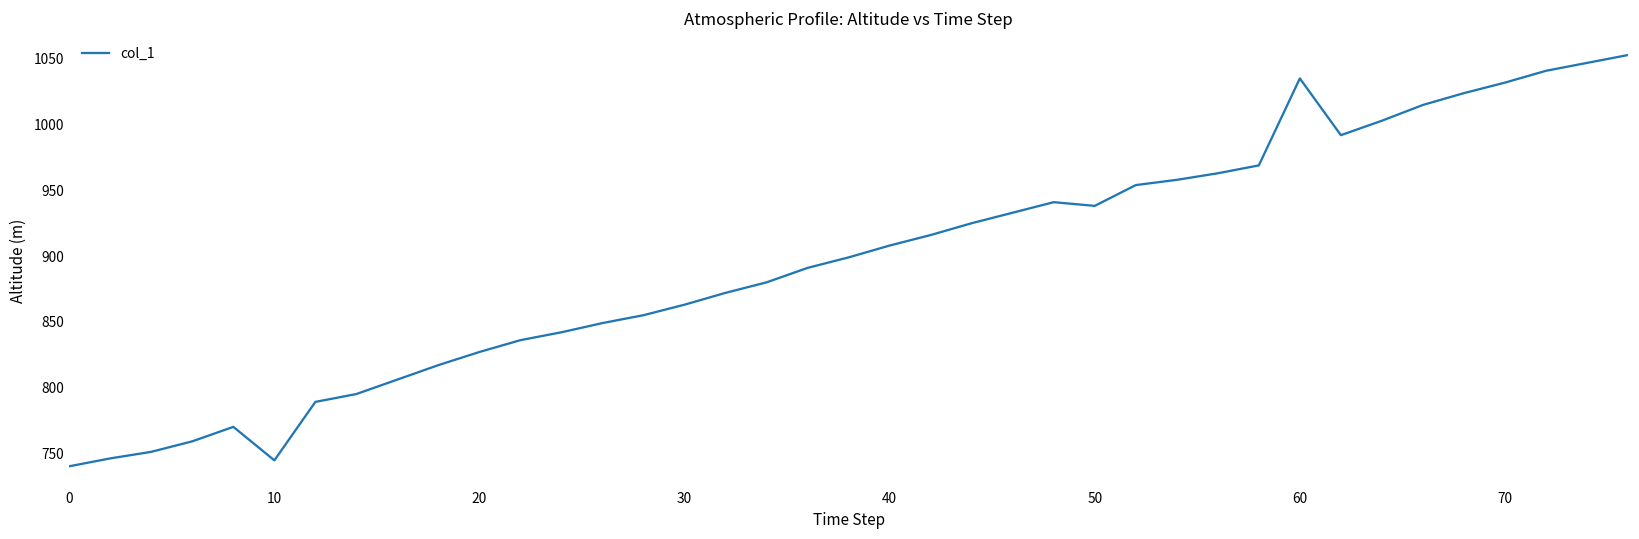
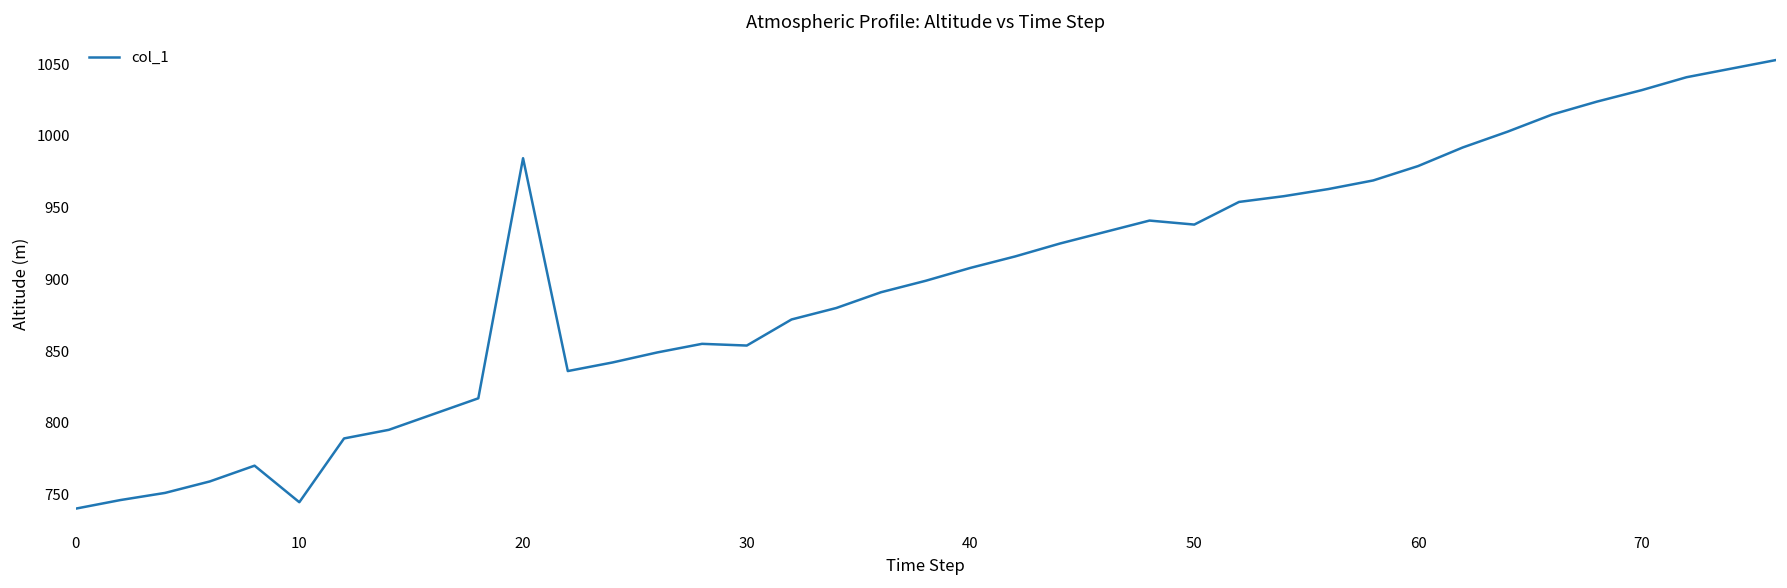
20: 827 -> 985
30: 863 -> 854
60: 1035 -> 979
